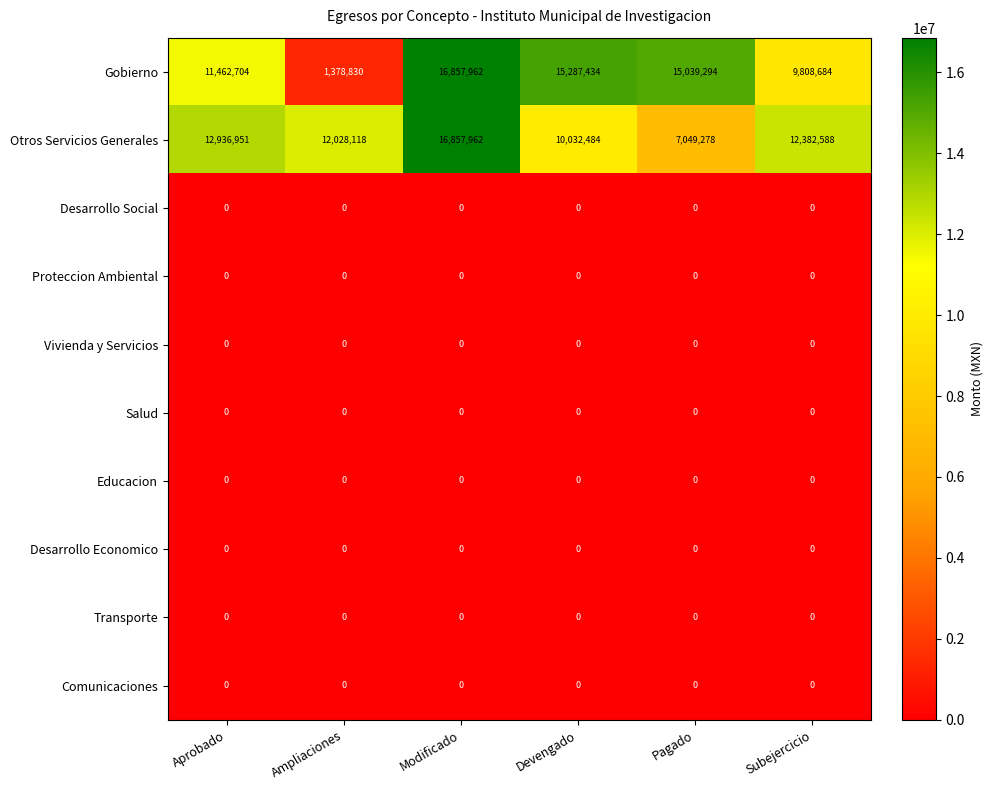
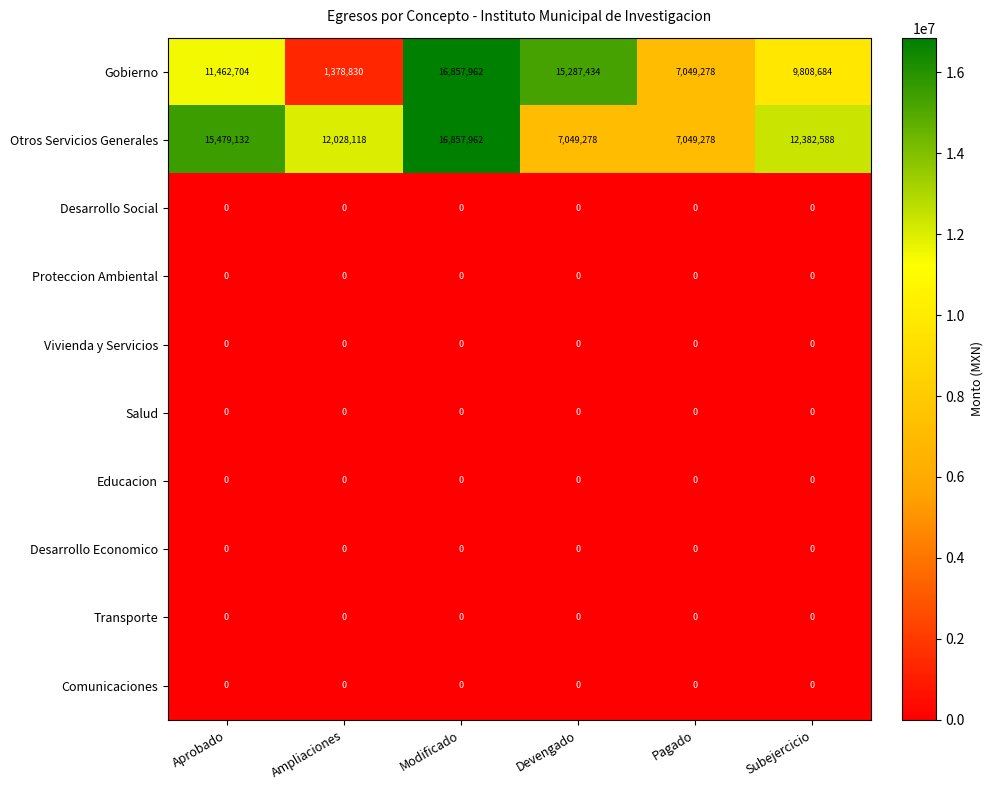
Gobierno, Pagado: 15,039,294 -> 7,049,278
Otros Servicios Generales, Aprobado: 12,936,951 -> 15,479,132
Otros Servicios Generales, Devengado: 10,032,484 -> 7,049,278
